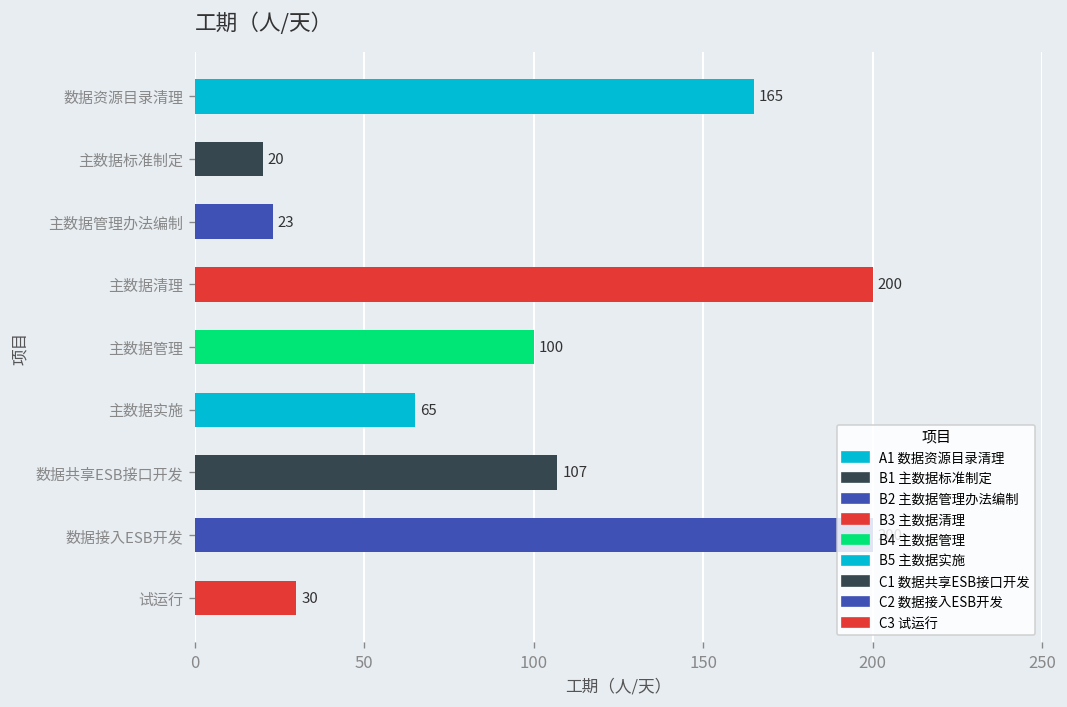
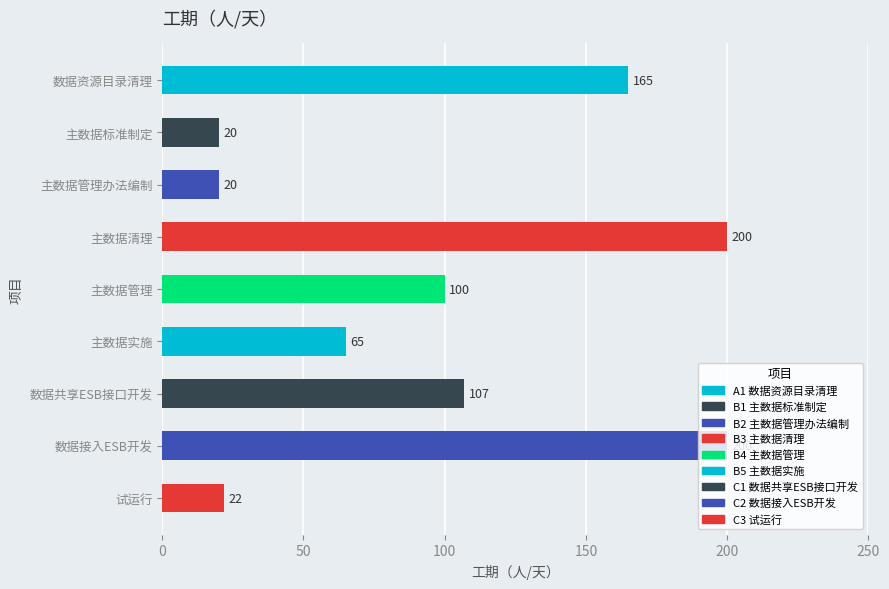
主数据管理办法编制: 23 -> 20
试运行: 30 -> 22
